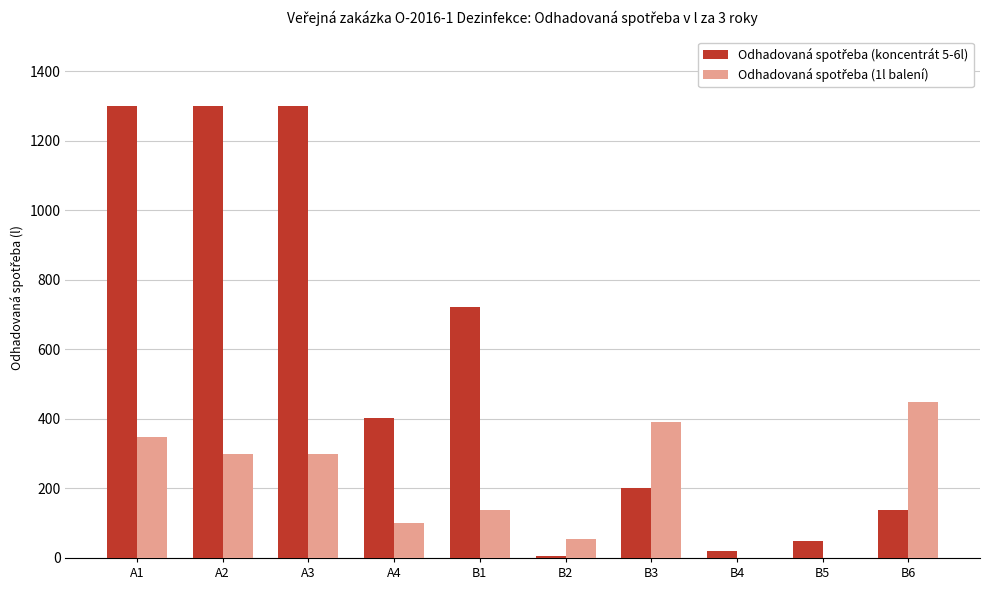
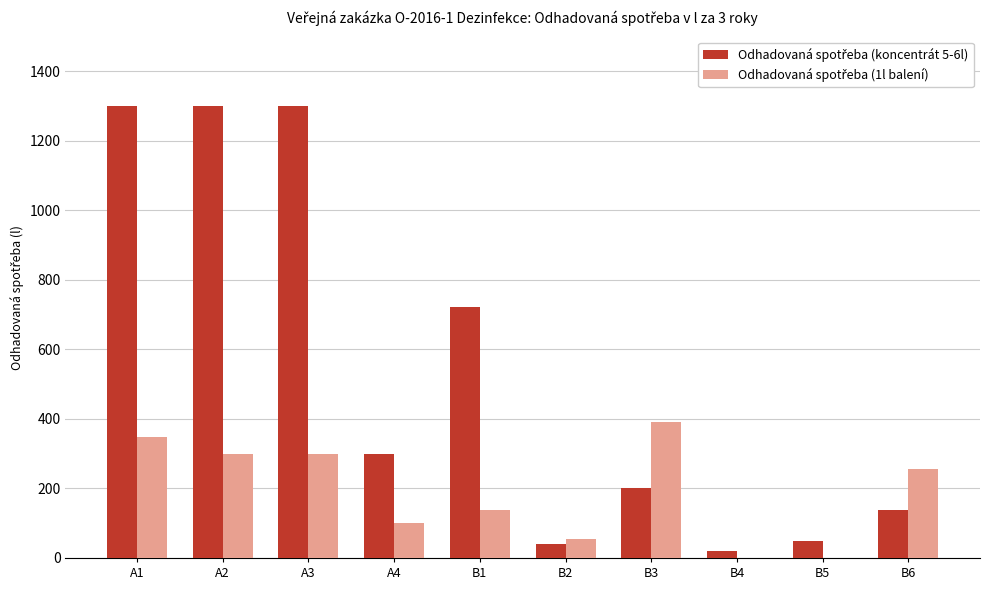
Odhadovaná spotřeba (koncentrát 5-6l), A4: 400 -> 300
Odhadovaná spotřeba (koncentrát 5-6l), B2: 10 -> 40
Odhadovaná spotřeba (1l balení), B6: 450 -> 260
